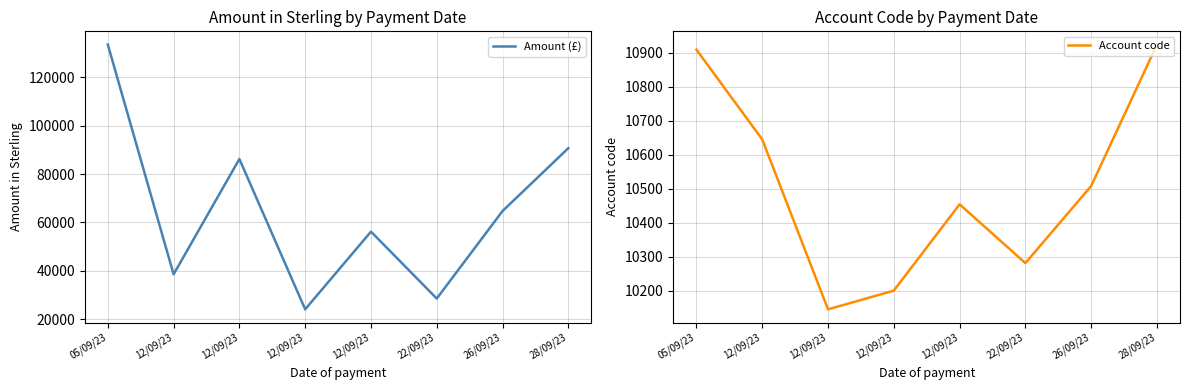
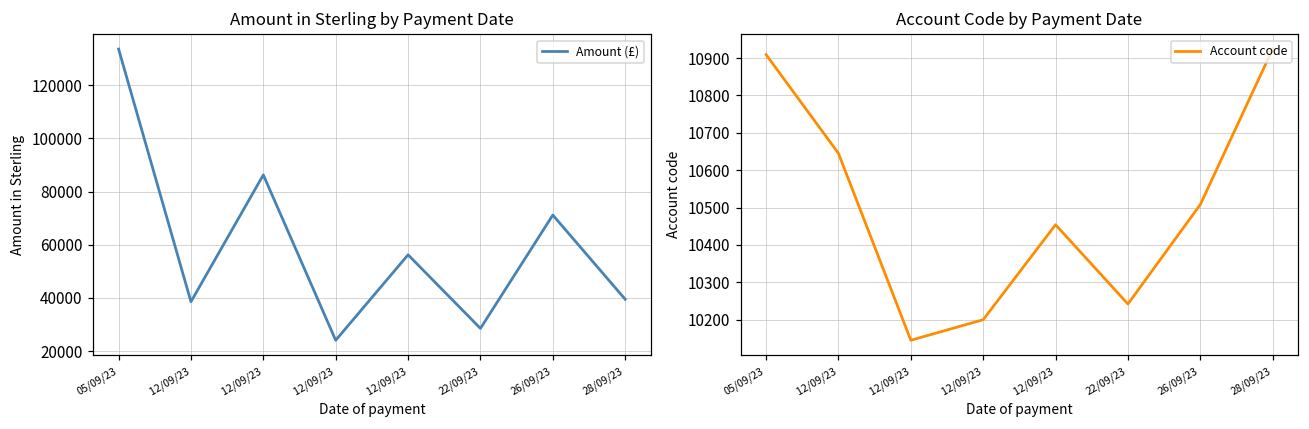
Amount in Sterling by Payment Date, 26/09/23: 65000 -> 71000
Amount in Sterling by Payment Date, 28/09/23: 91000 -> 40000
Account Code by Payment Date, 22/09/23: 10280 -> 10240
